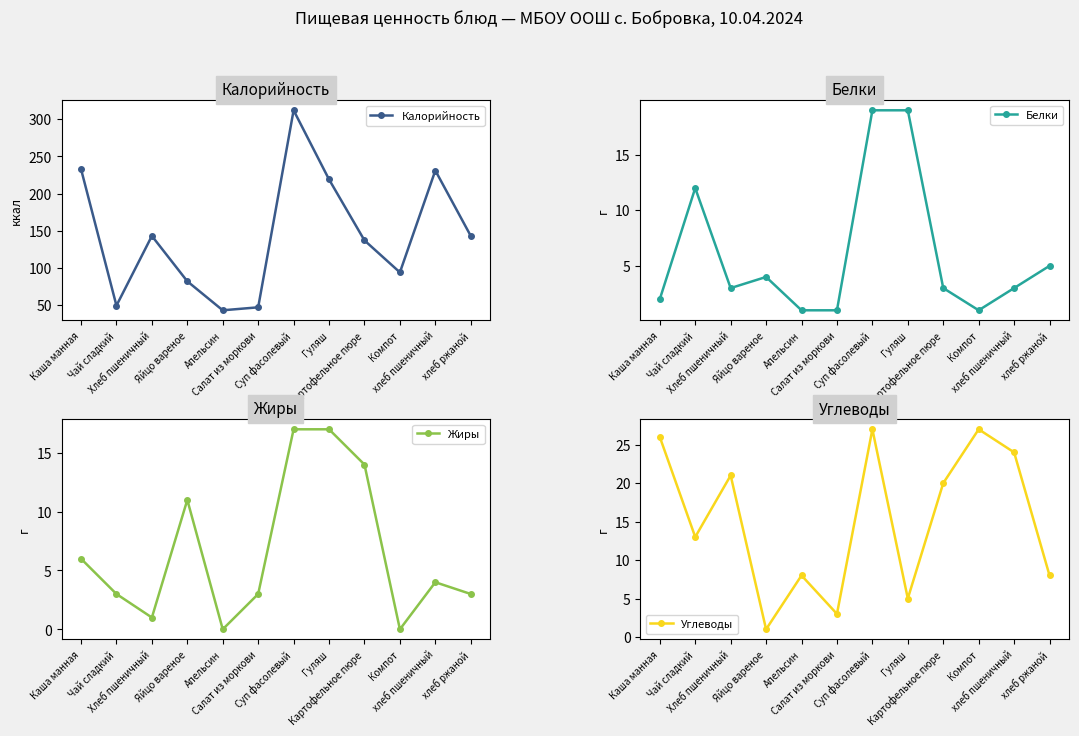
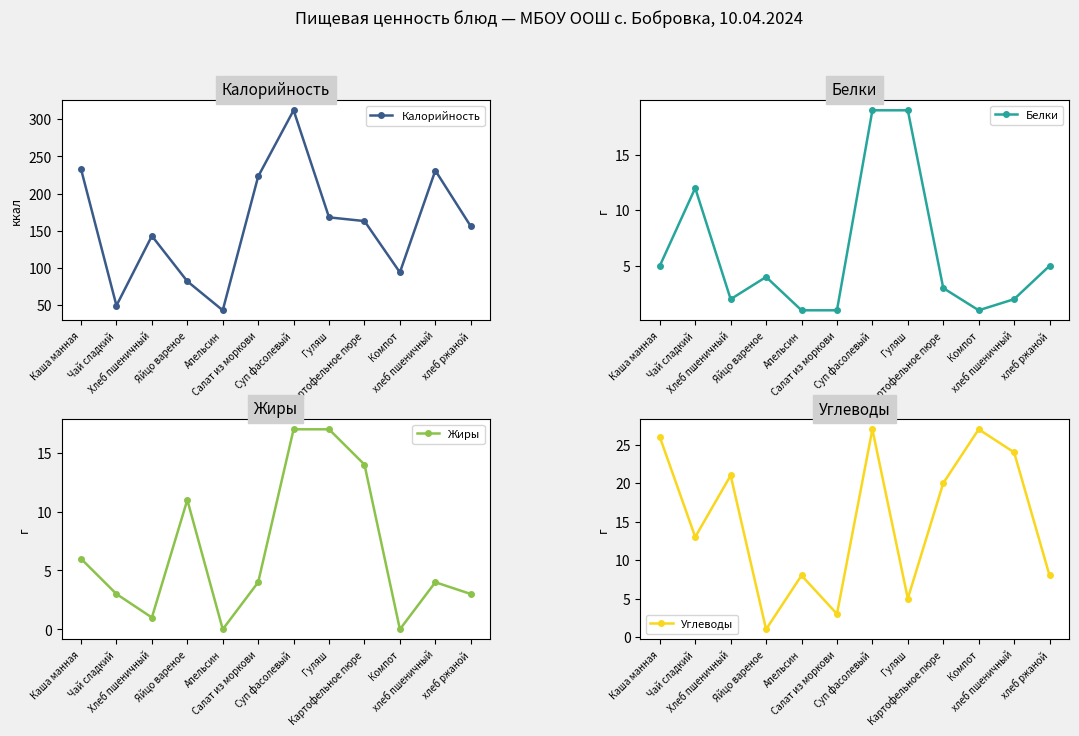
Калорийность, Салат из моркови: 50 -> 220
Калорийность, Гуляш: 220 -> 170
Калорийность, Картофельное пюре: 140 -> 160
Калорийность, хлеб ржаной: 140 -> 160
Белки, Каша манная: 2 -> 5
Белки, Хлеб пшеничный: 3 -> 2
Белки, хлеб пшеничный: 3 -> 2
Жиры, Салат из моркови: 3 -> 4
